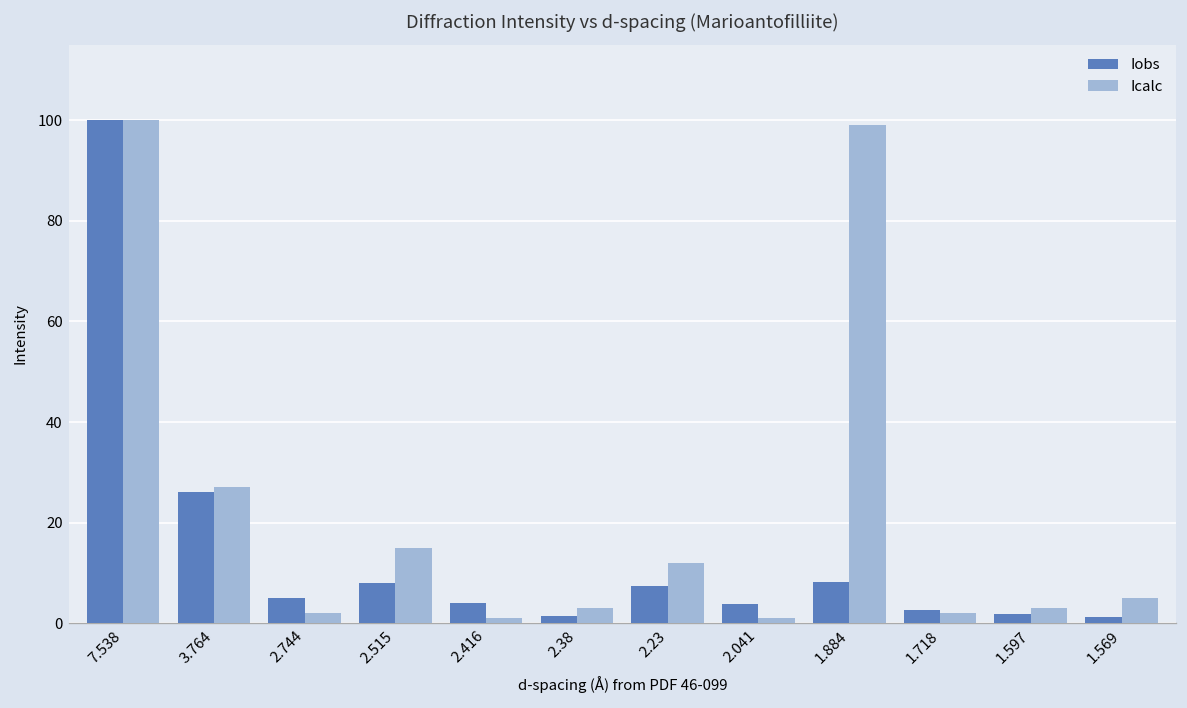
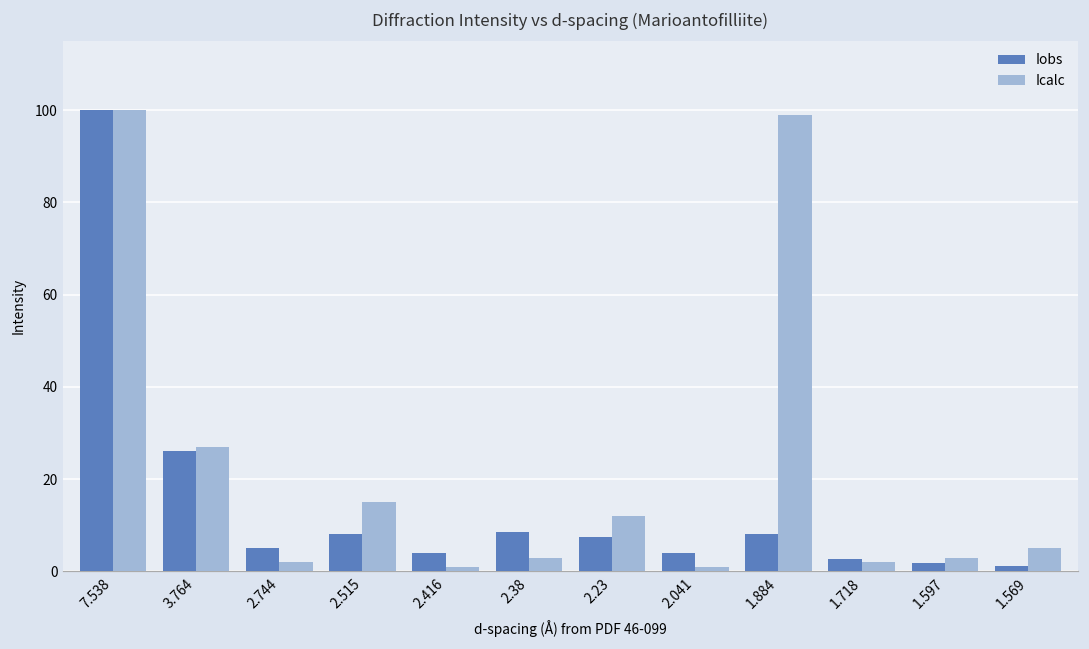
Iobs, 2.38: 2 -> 9
